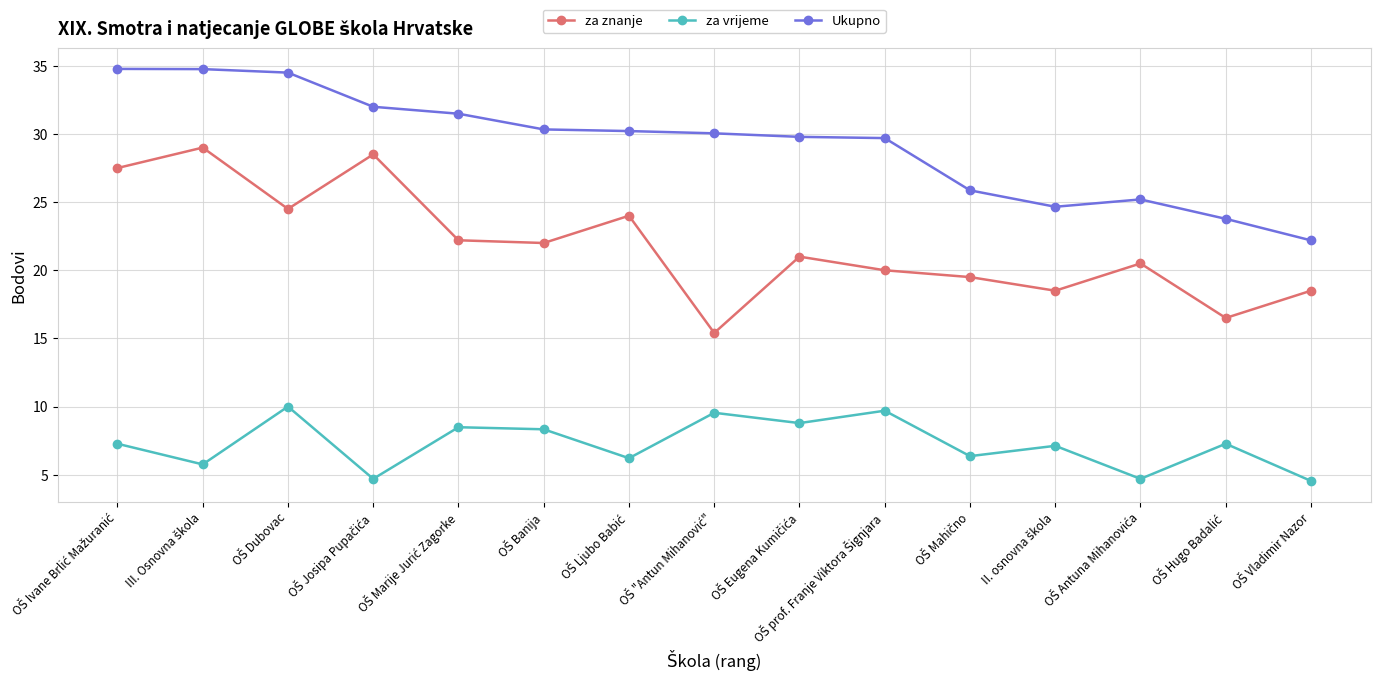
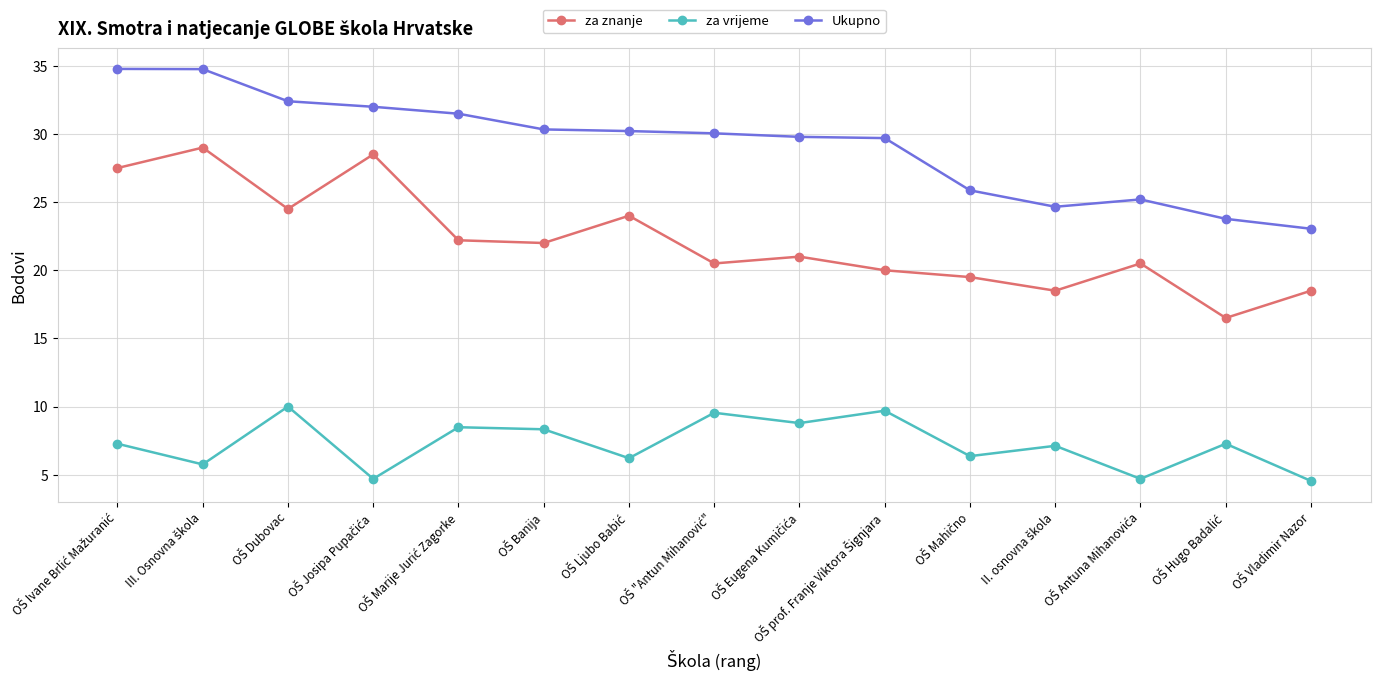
Ukupno, OŠ Dubovac: 34.5 -> 32.4
za znanje, OŠ "Antun Mihanović": 15.4 -> 20.5
Ukupno, OŠ Vladimir Nazor: 22.2 -> 23.0
